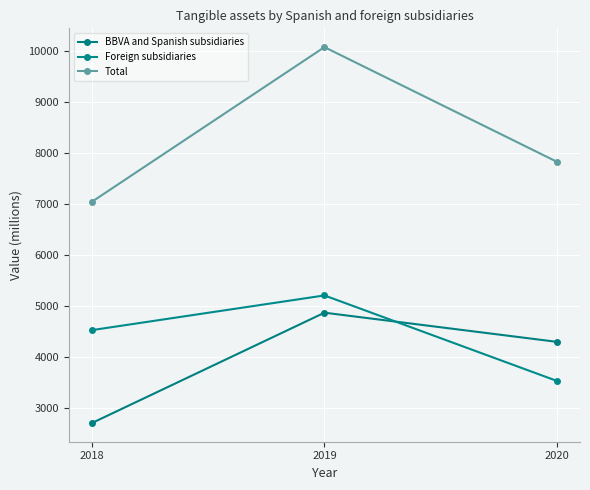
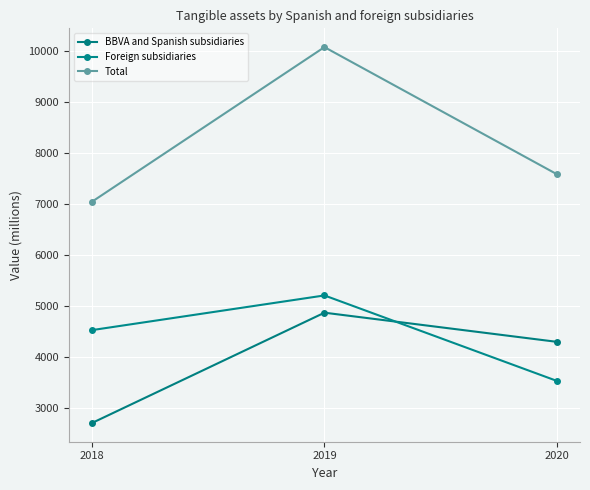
Total, 2020: 7800 -> 7600
